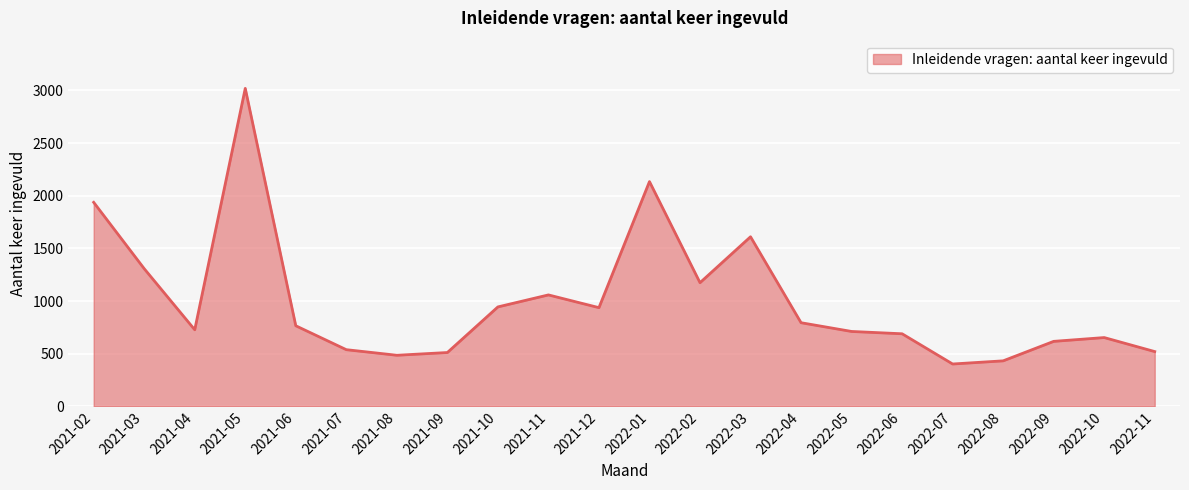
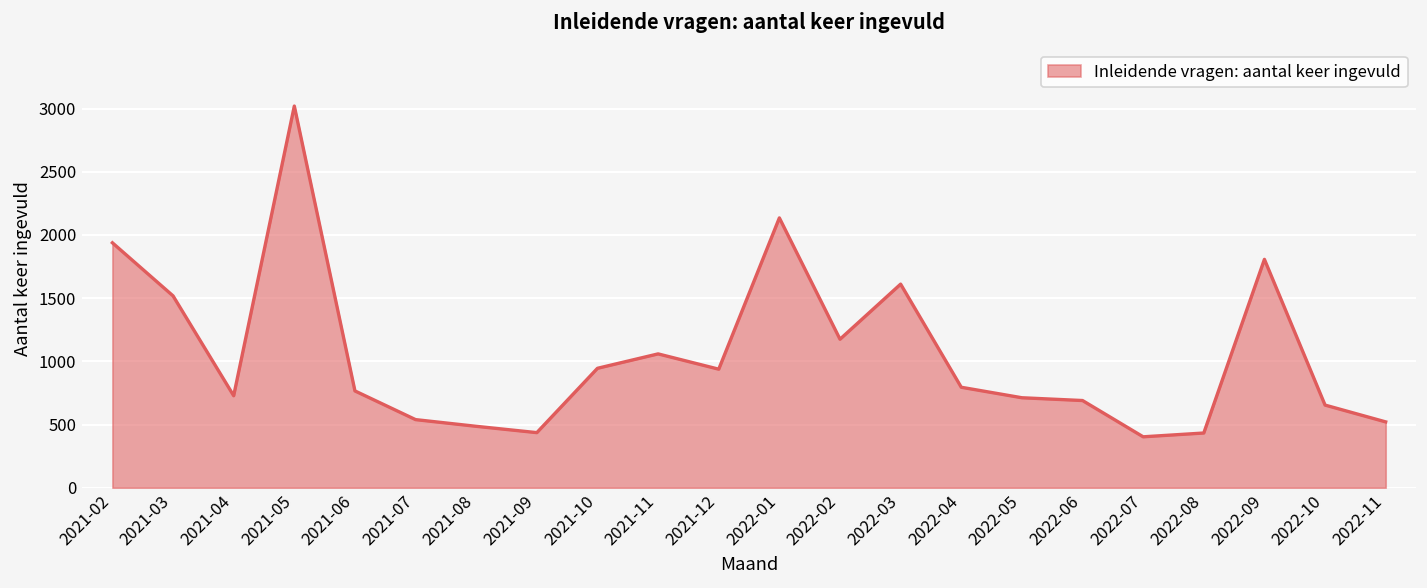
2021-03: 1310 -> 1520
2021-09: 510 -> 440
2022-09: 620 -> 1810
